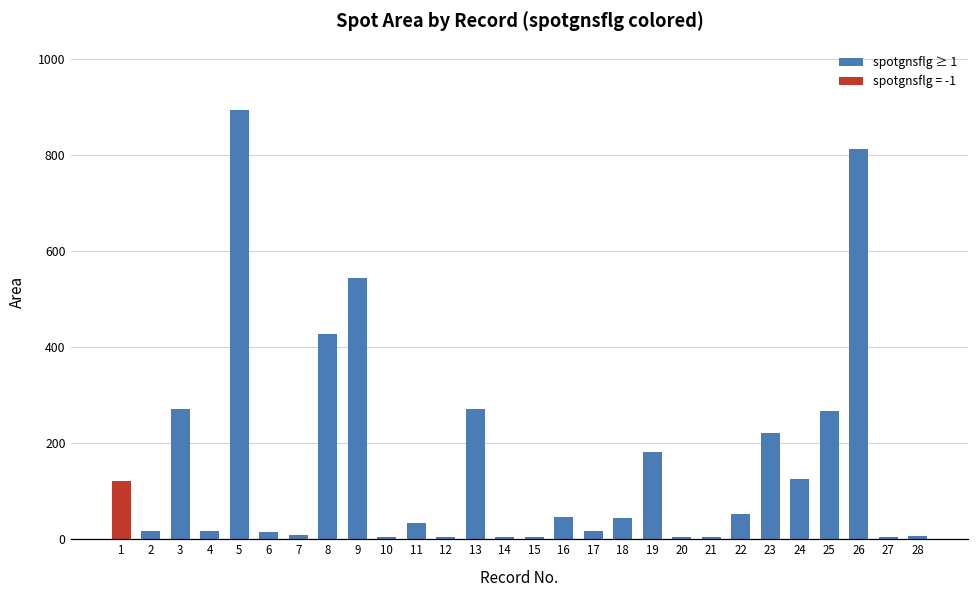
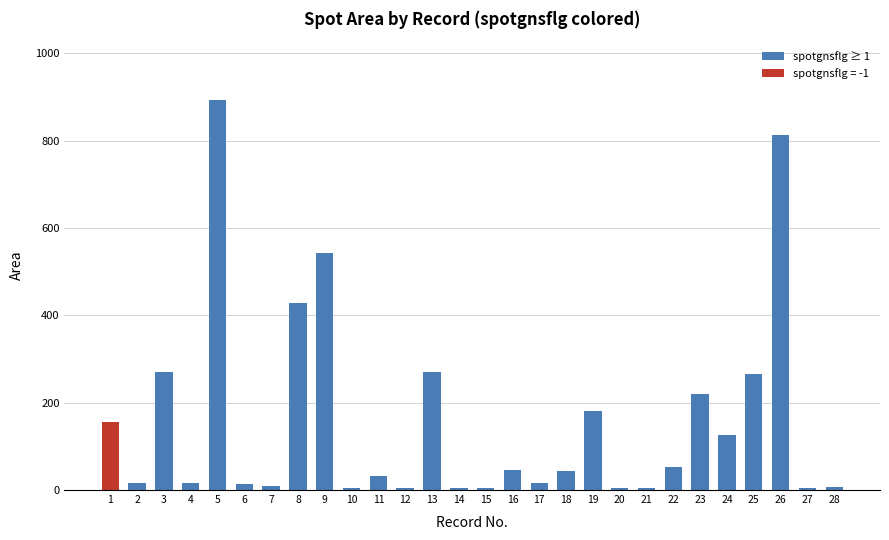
spotgnsflg = -1, 1: 120 -> 160
